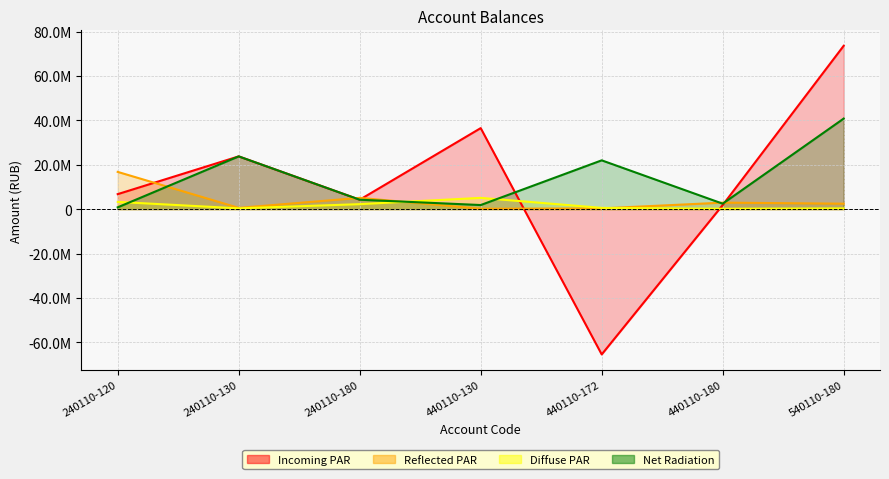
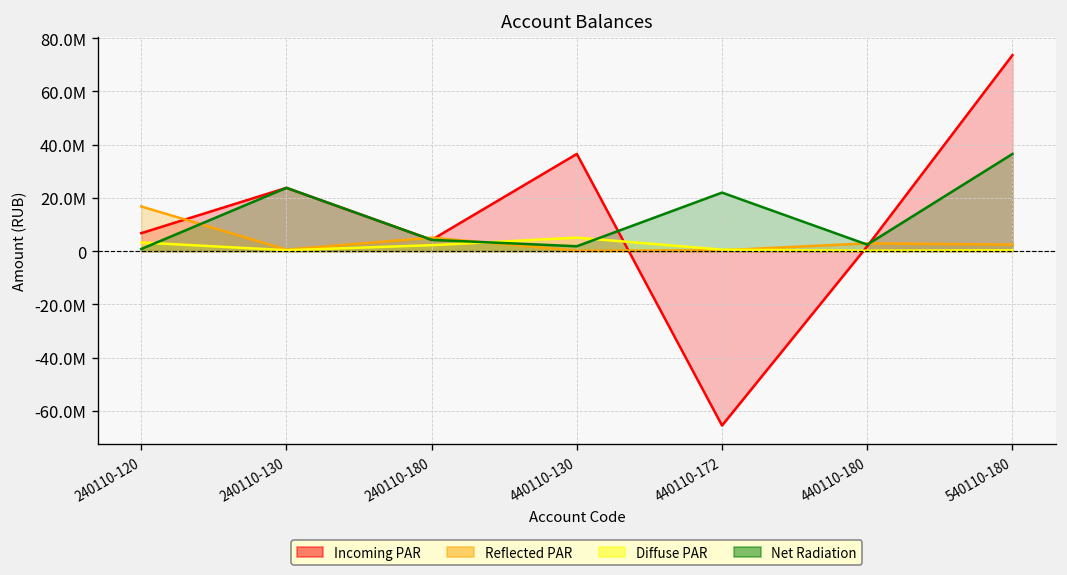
Net Radiation, 540110-180: 41000000 -> 36000000
